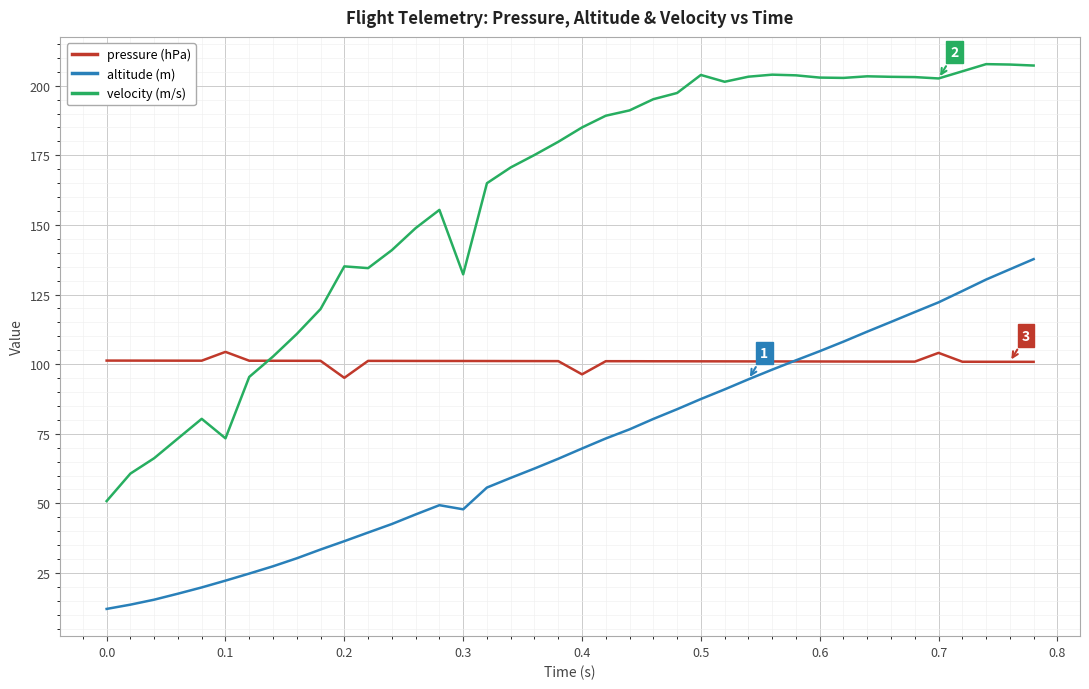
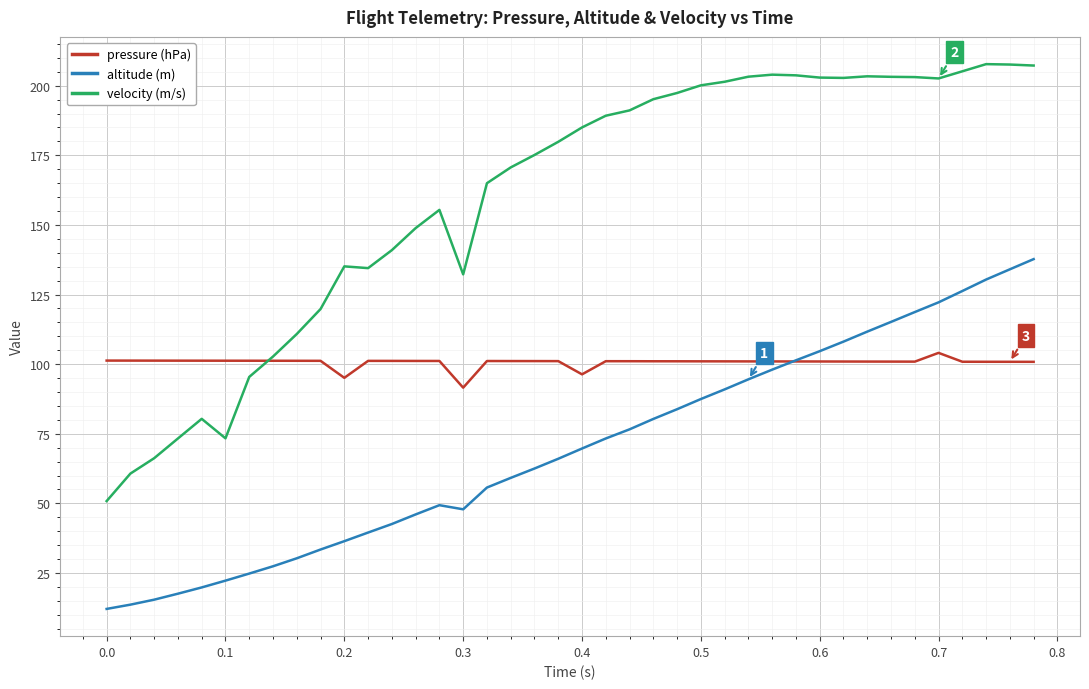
pressure (hPa), 0.1: 104 -> 101
pressure (hPa), 0.3: 101 -> 92
velocity (m/s), 0.5: 204 -> 200
